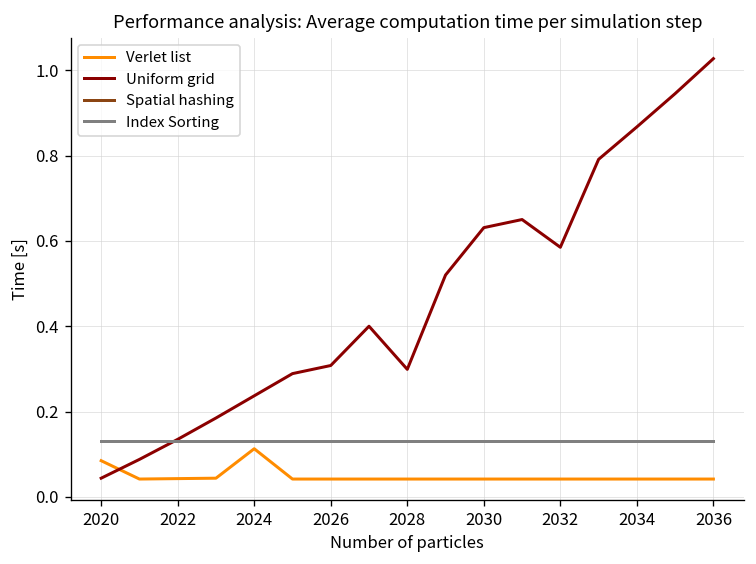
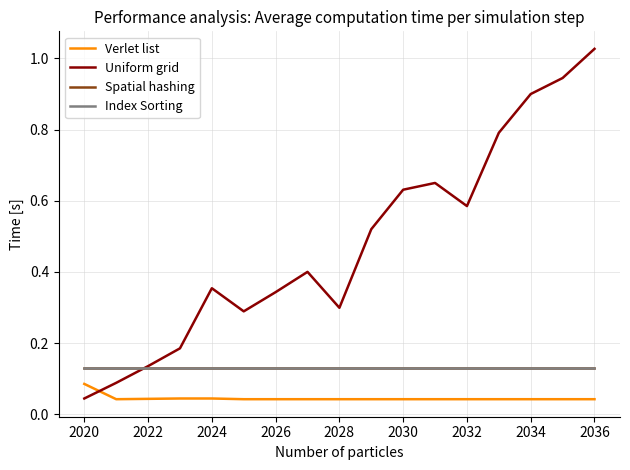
Verlet list, 2024: 0.11 -> 0.04
Uniform grid, 2024: 0.24 -> 0.35
Uniform grid, 2026: 0.31 -> 0.34
Uniform grid, 2034: 0.87 -> 0.90
